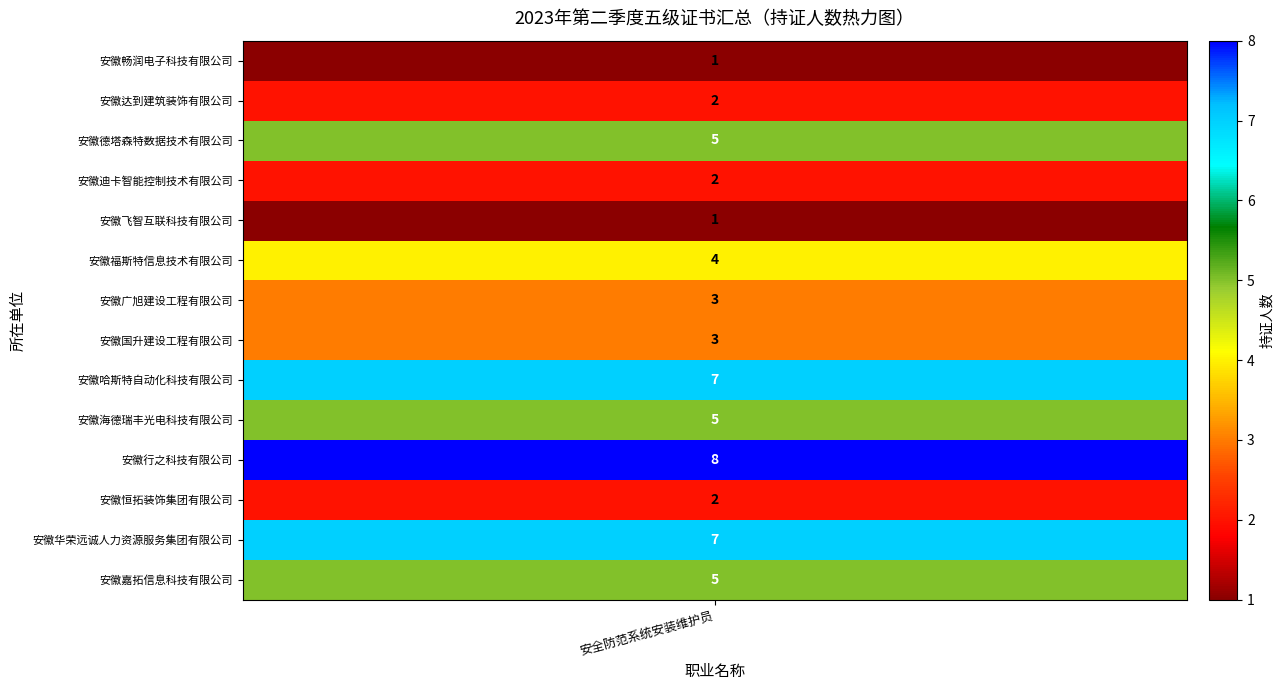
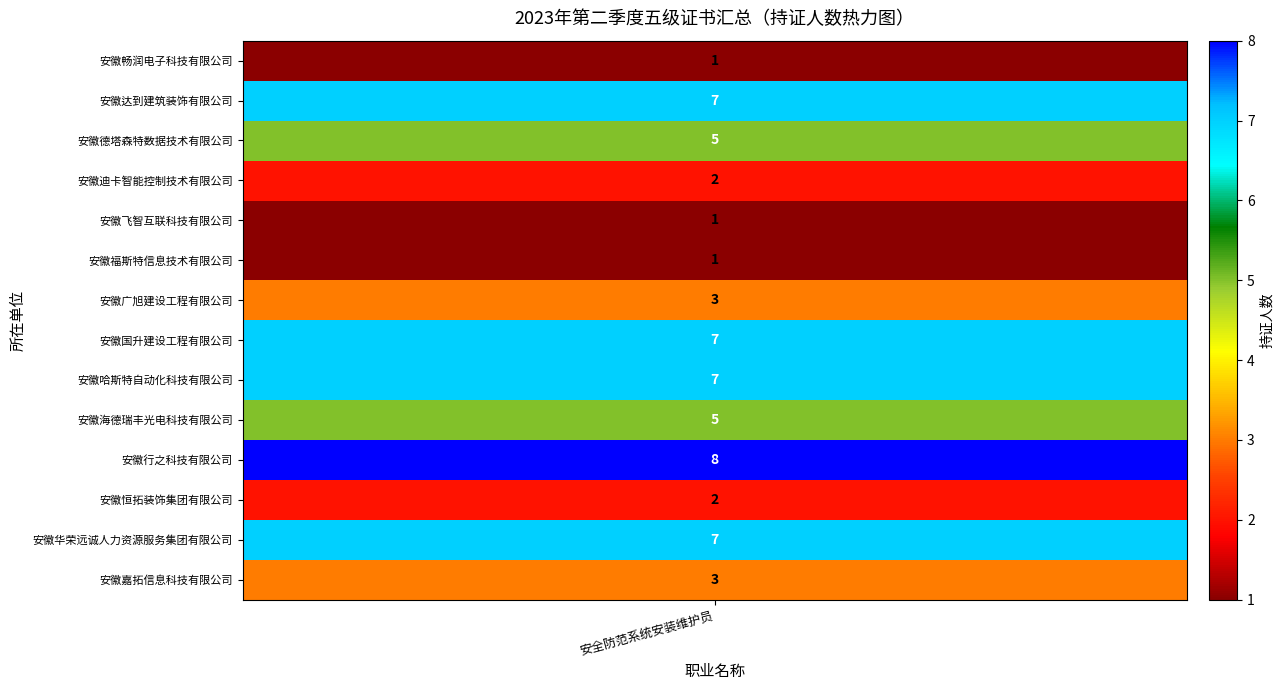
安徽达到建筑装饰有限公司, 安全防范系统安装维护员: 2 -> 7
安徽福斯特信息技术有限公司, 安全防范系统安装维护员: 4 -> 1
安徽国升建设工程有限公司, 安全防范系统安装维护员: 3 -> 7
安徽嘉拓信息科技有限公司, 安全防范系统安装维护员: 5 -> 3
